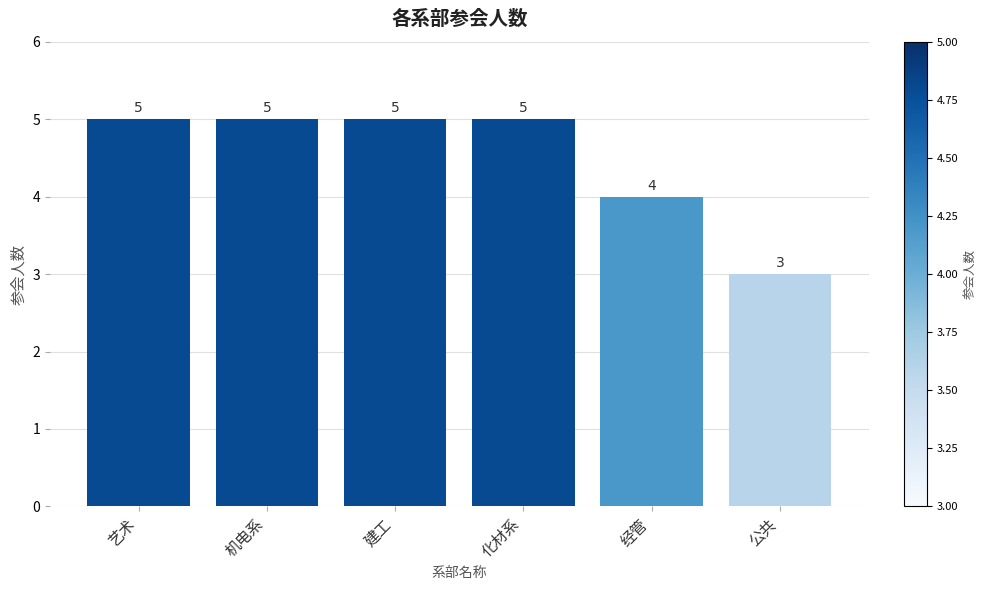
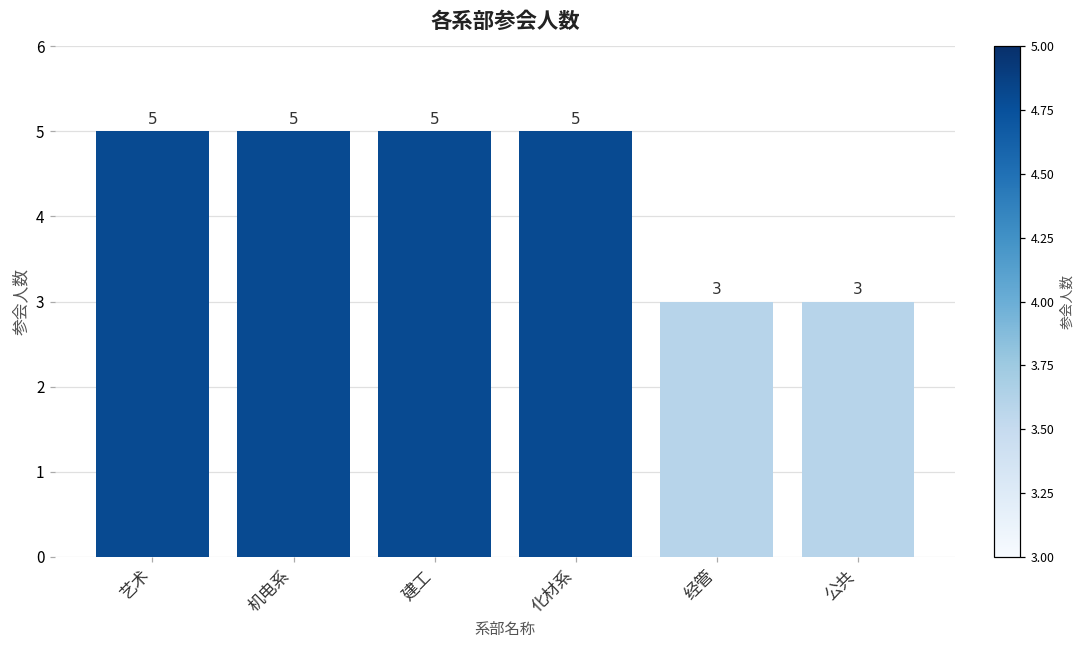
经管: 4 -> 3
